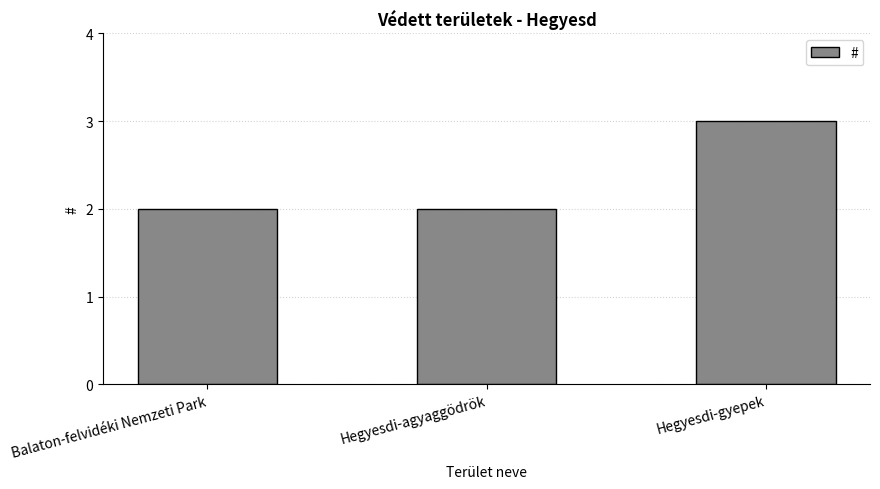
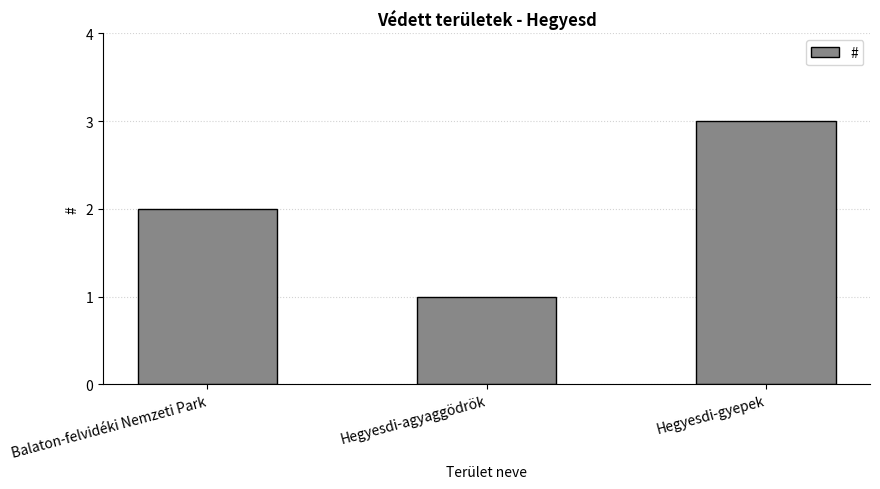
Hegyesdi-agyaggödrök: 2 -> 1
